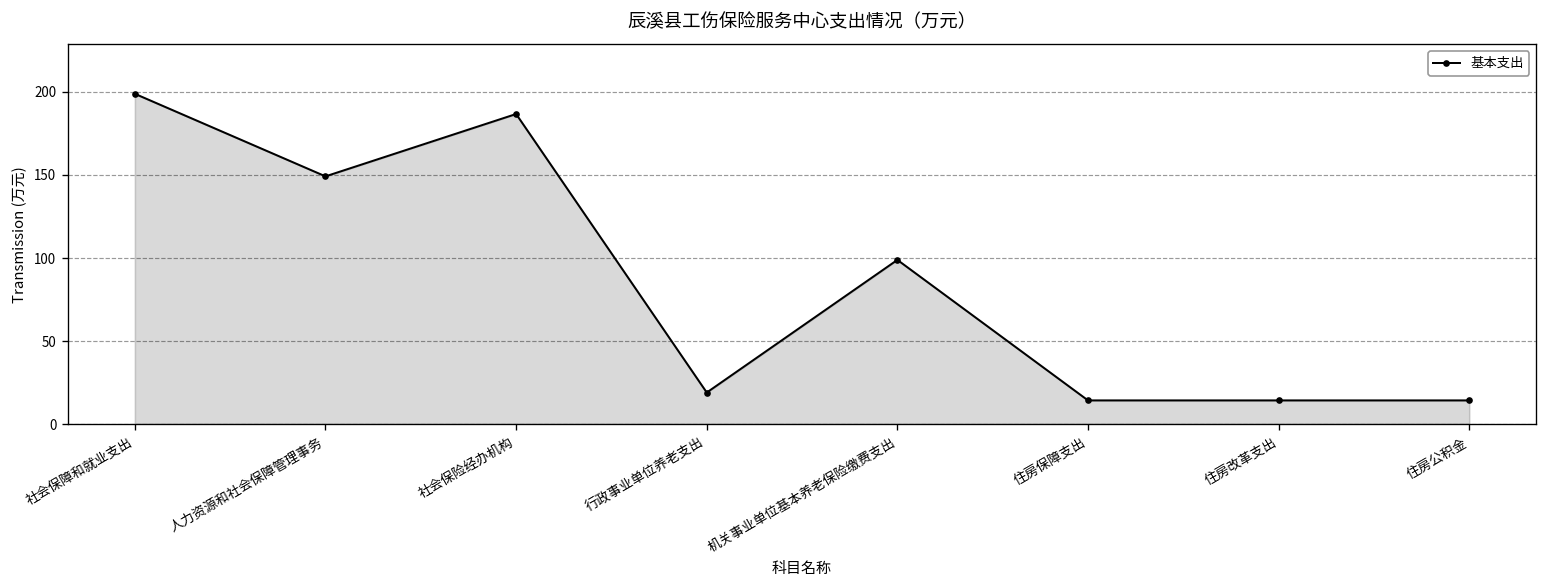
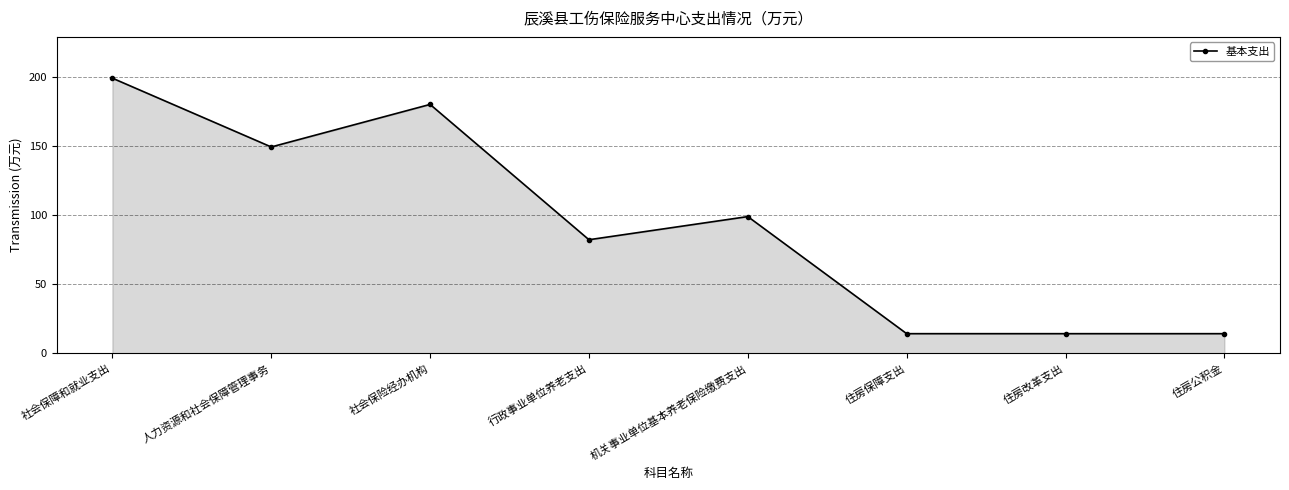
社会保险经办机构: 187 -> 180
行政事业单位养老支出: 19 -> 82
